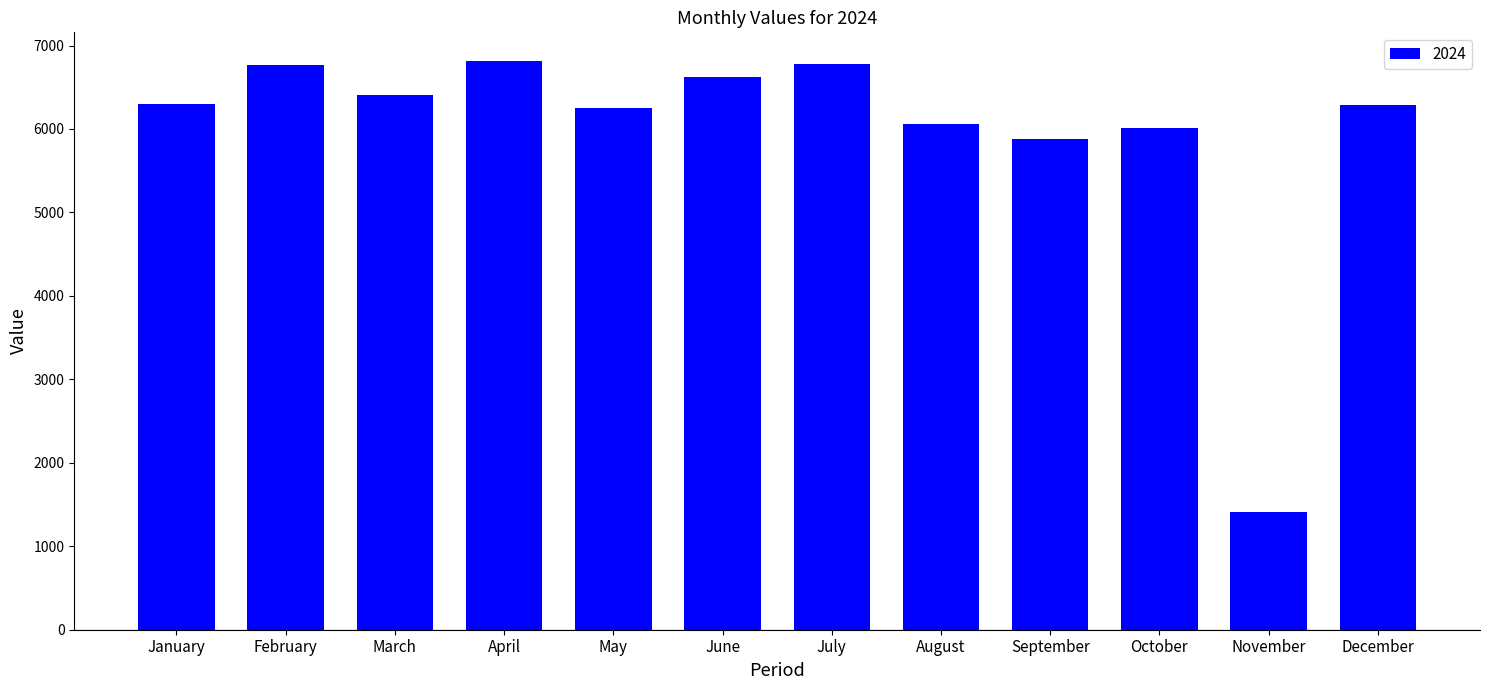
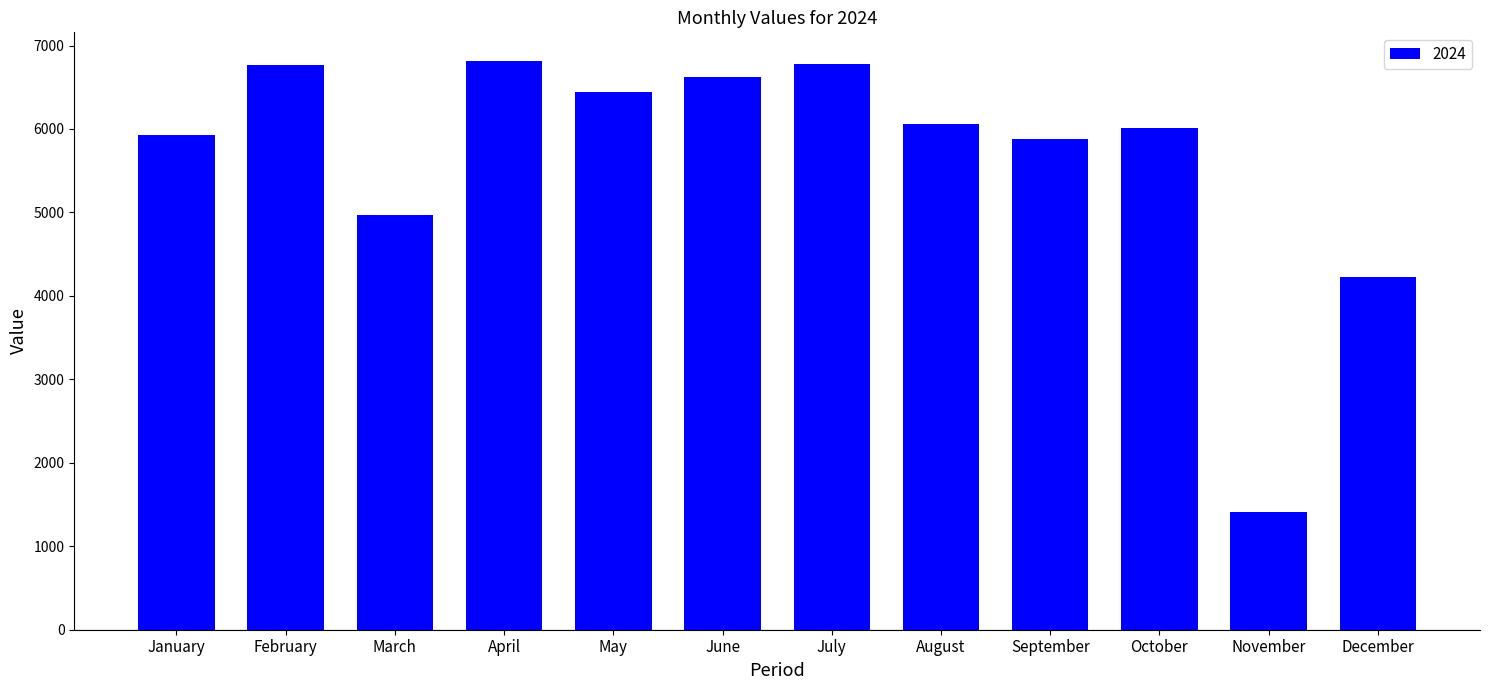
January: 6300 -> 5900
March: 6400 -> 5000
May: 6300 -> 6400
December: 6300 -> 4200
